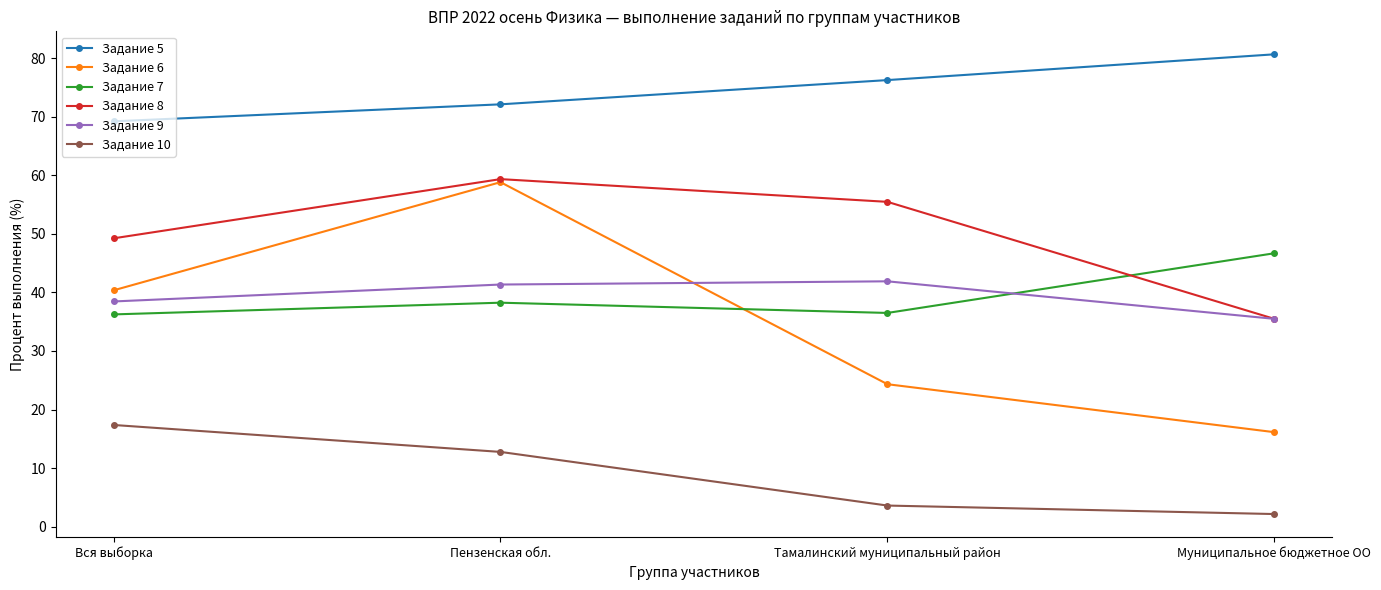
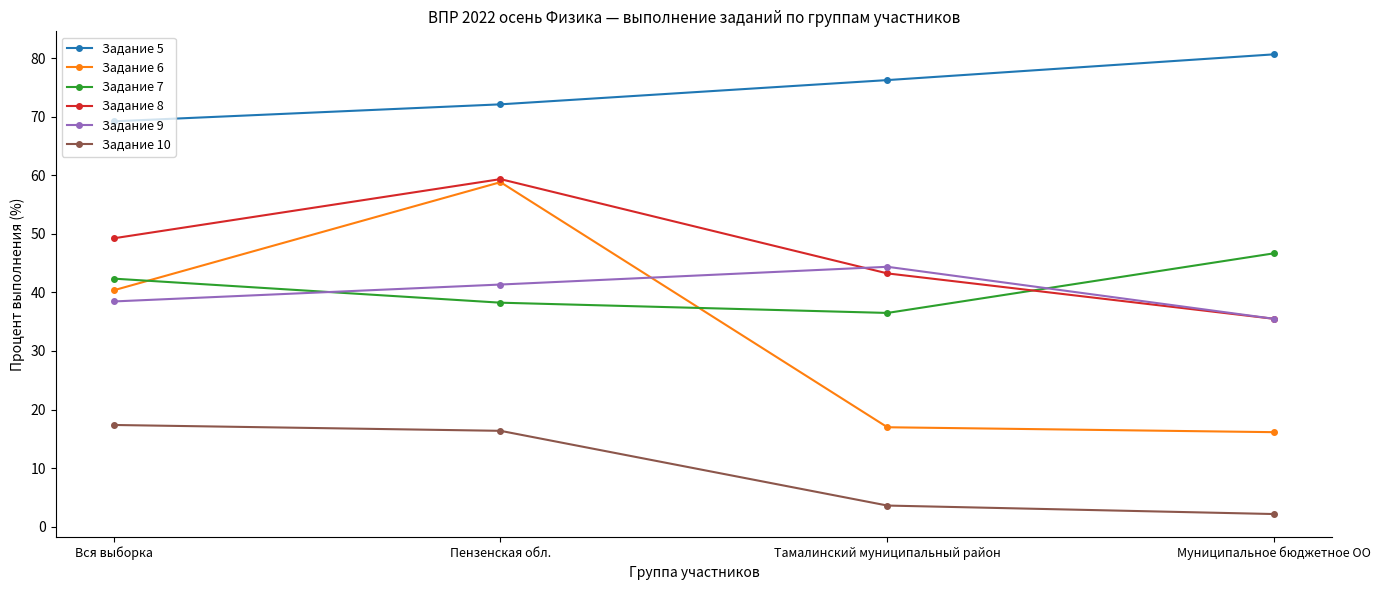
Задание 7, Вся выборка: 36 -> 42
Задание 10, Пензенская обл.: 13 -> 16
Задание 6, Тамалинский муниципальный район: 24 -> 17
Задание 8, Тамалинский муниципальный район: 55 -> 43
Задание 9, Тамалинский муниципальный район: 42 -> 44
